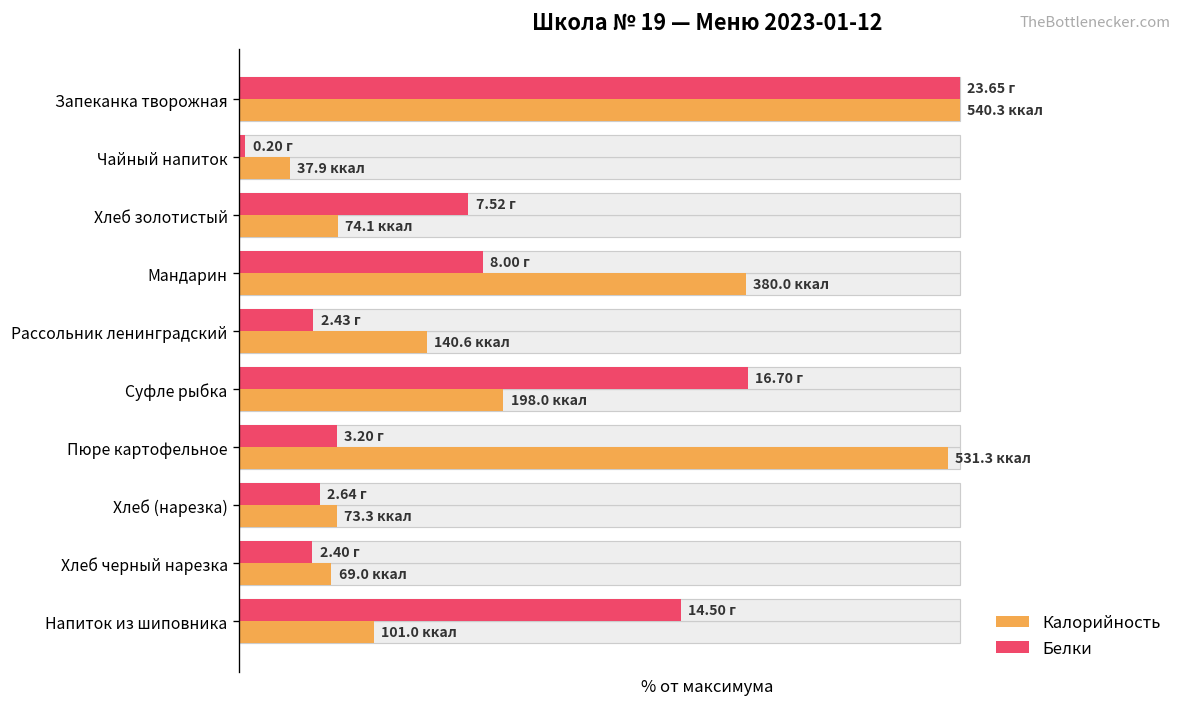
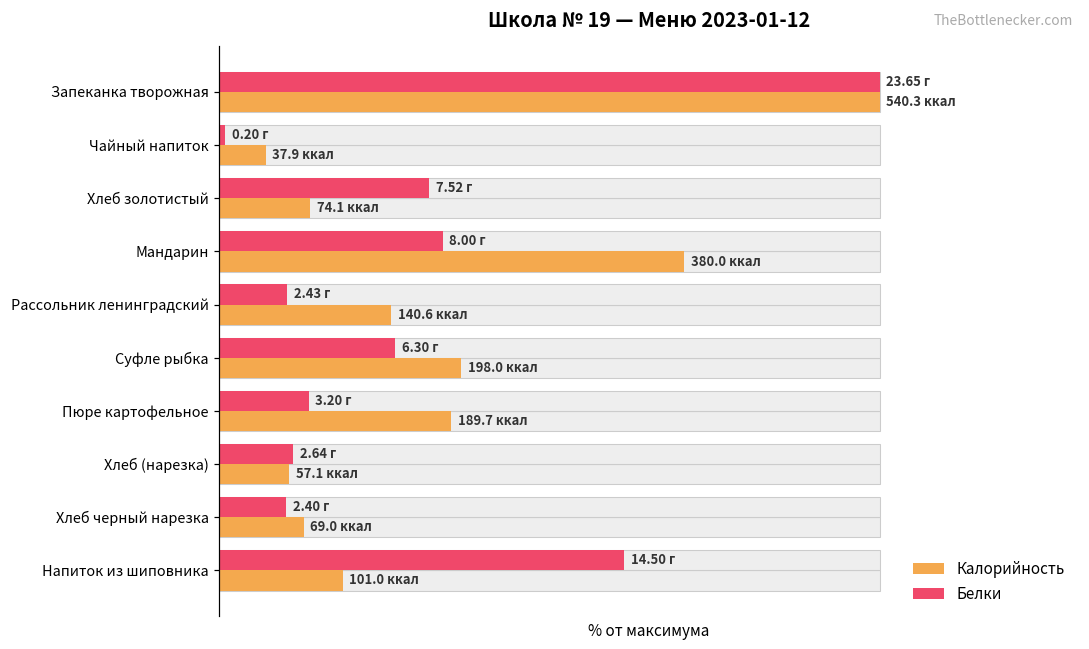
Белки, Суфле рыбка: 16.70 -> 6.30
Калорийность, Пюре картофельное: 531.3 -> 189.7
Калорийность, Хлеб (нарезка): 73.3 -> 57.1
